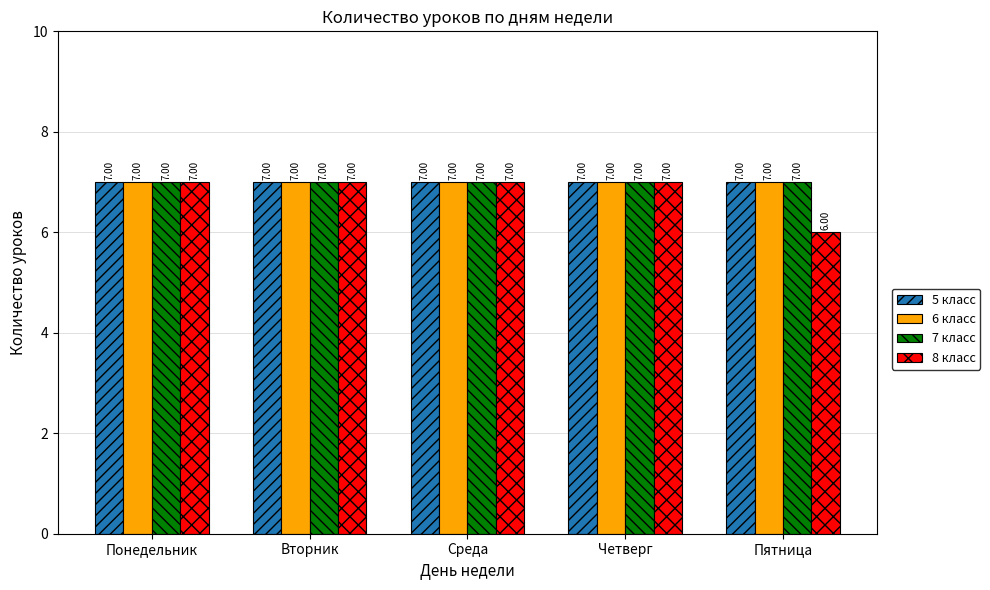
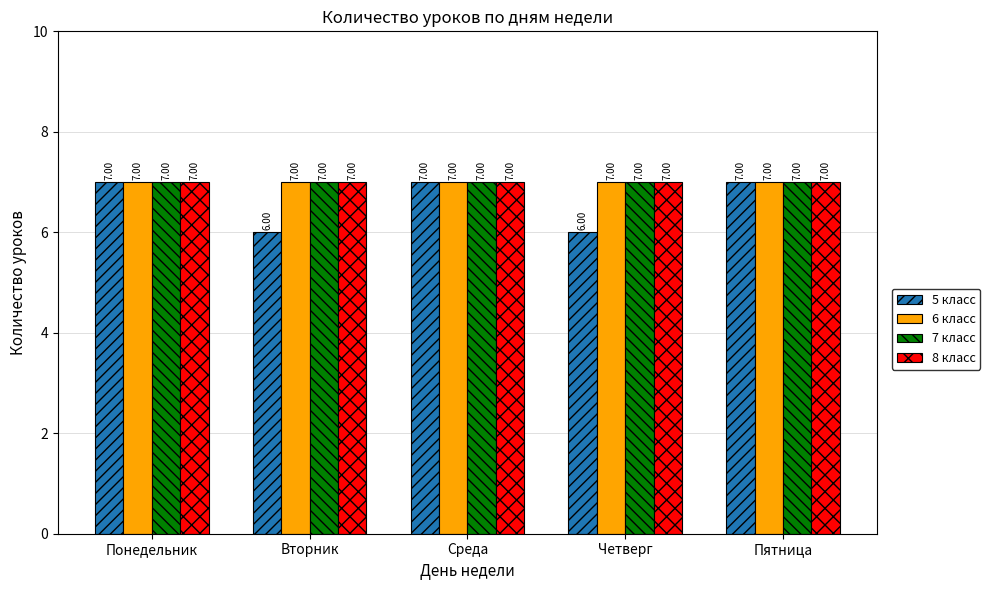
5 класс, Вторник: 7.00 -> 6.00
5 класс, Четверг: 7.00 -> 6.00
8 класс, Пятница: 6.00 -> 7.00
